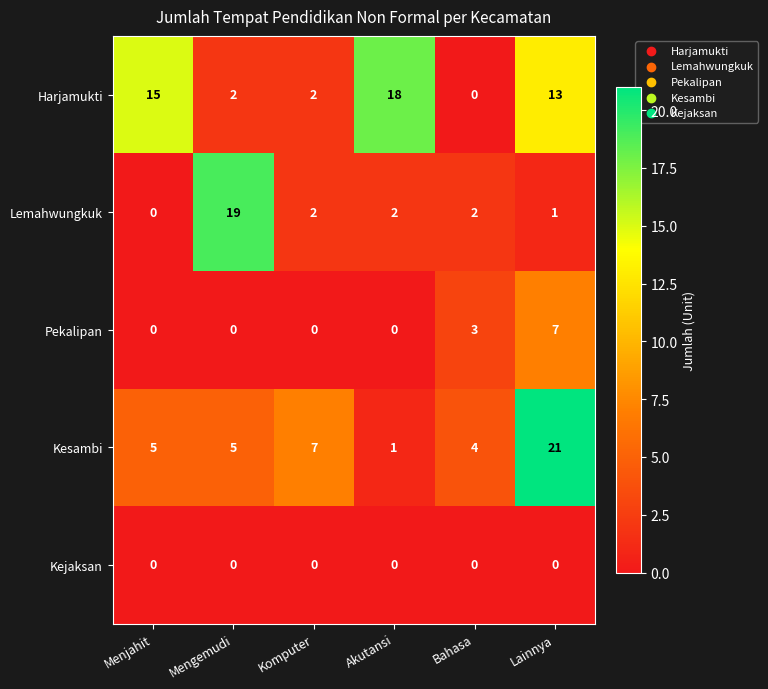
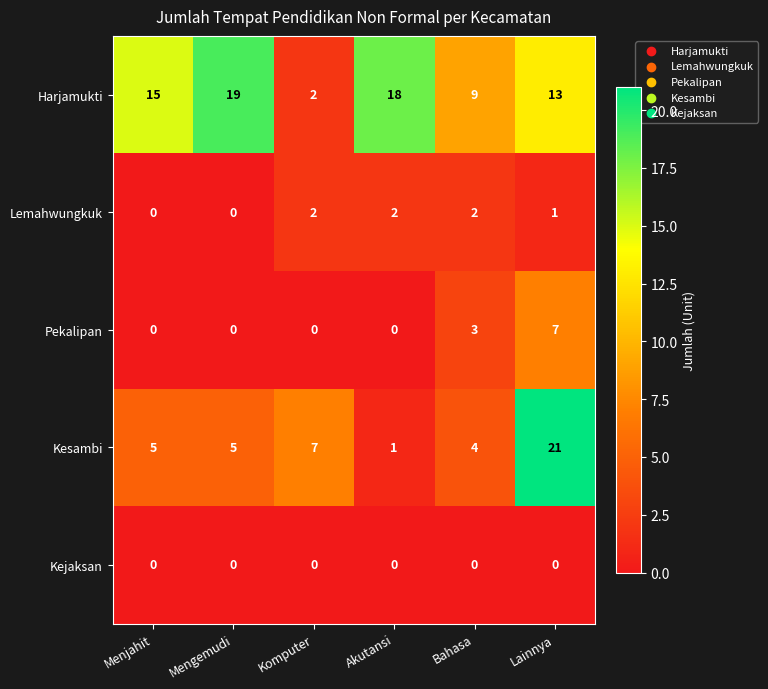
Harjamukti, Mengemudi: 2 -> 19
Harjamukti, Bahasa: 0 -> 9
Lemahwungkuk, Mengemudi: 19 -> 0
